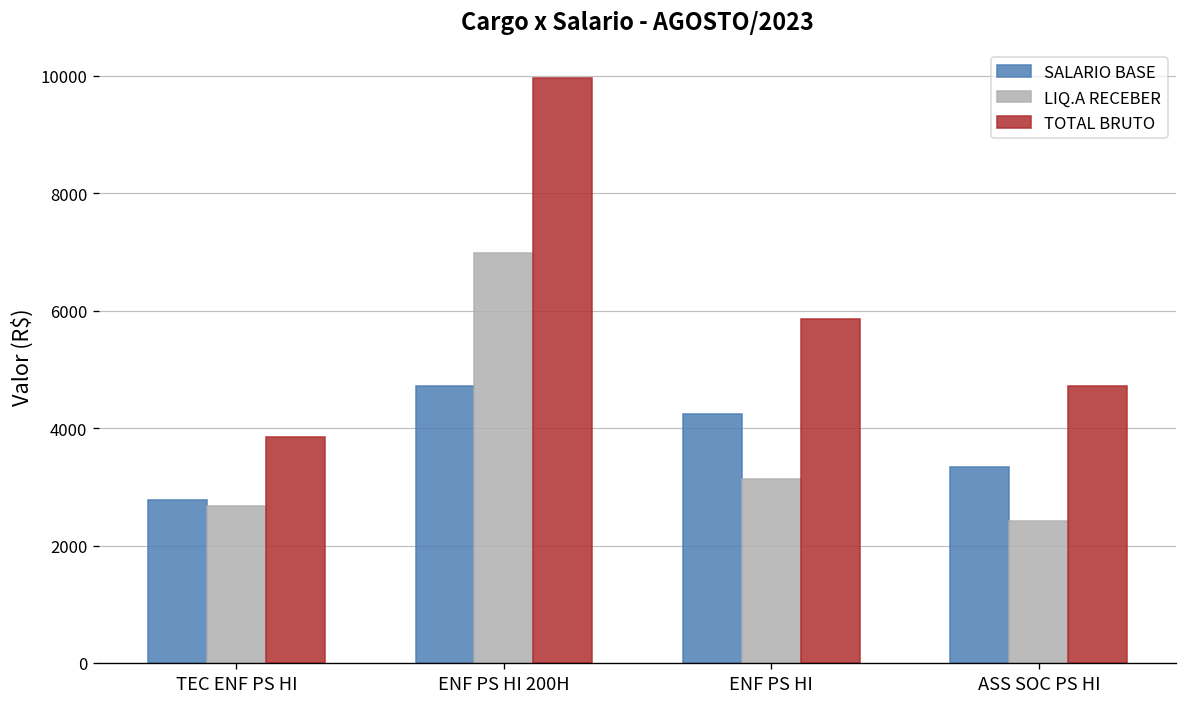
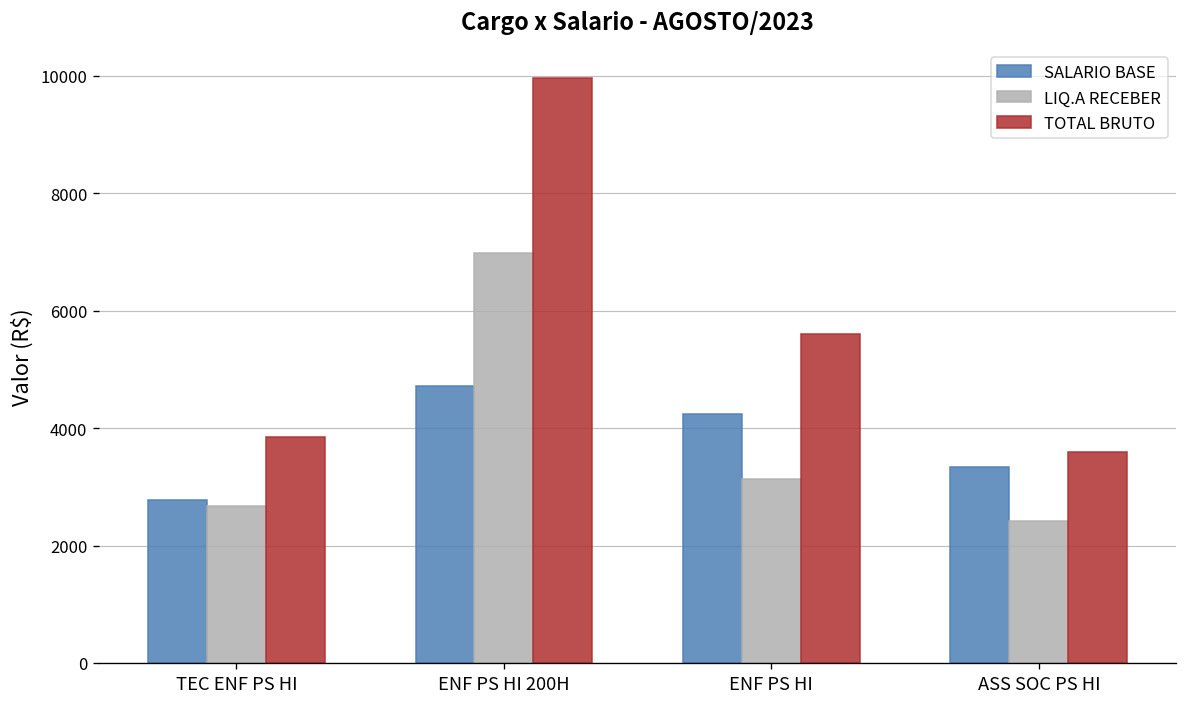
TOTAL BRUTO, ENF PS HI: 5900 -> 5600
TOTAL BRUTO, ASS SOC PS HI: 4700 -> 3600
